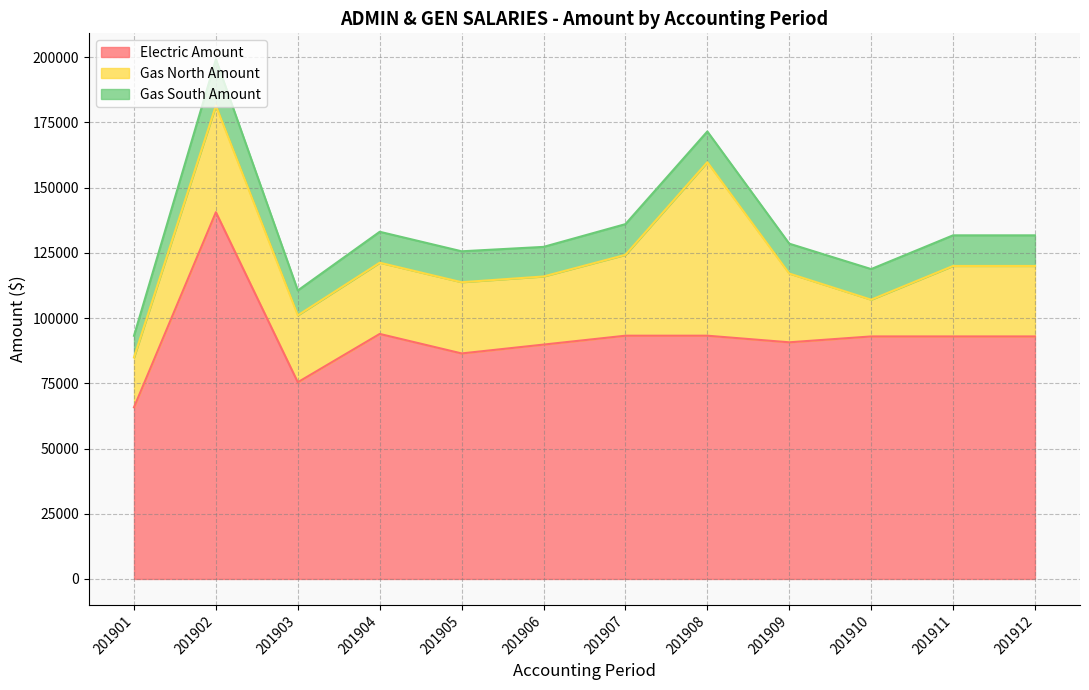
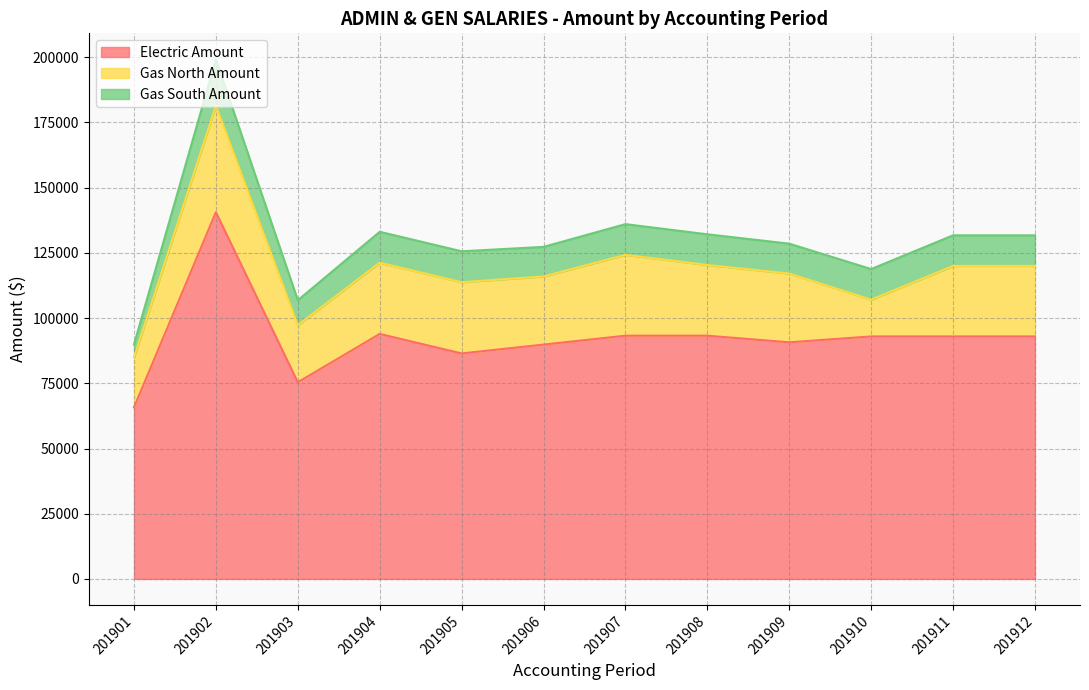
Gas South Amount, 201901: 8000 -> 5000
Gas North Amount, 201903: 26000 -> 22000
Gas North Amount, 201908: 67000 -> 27000
